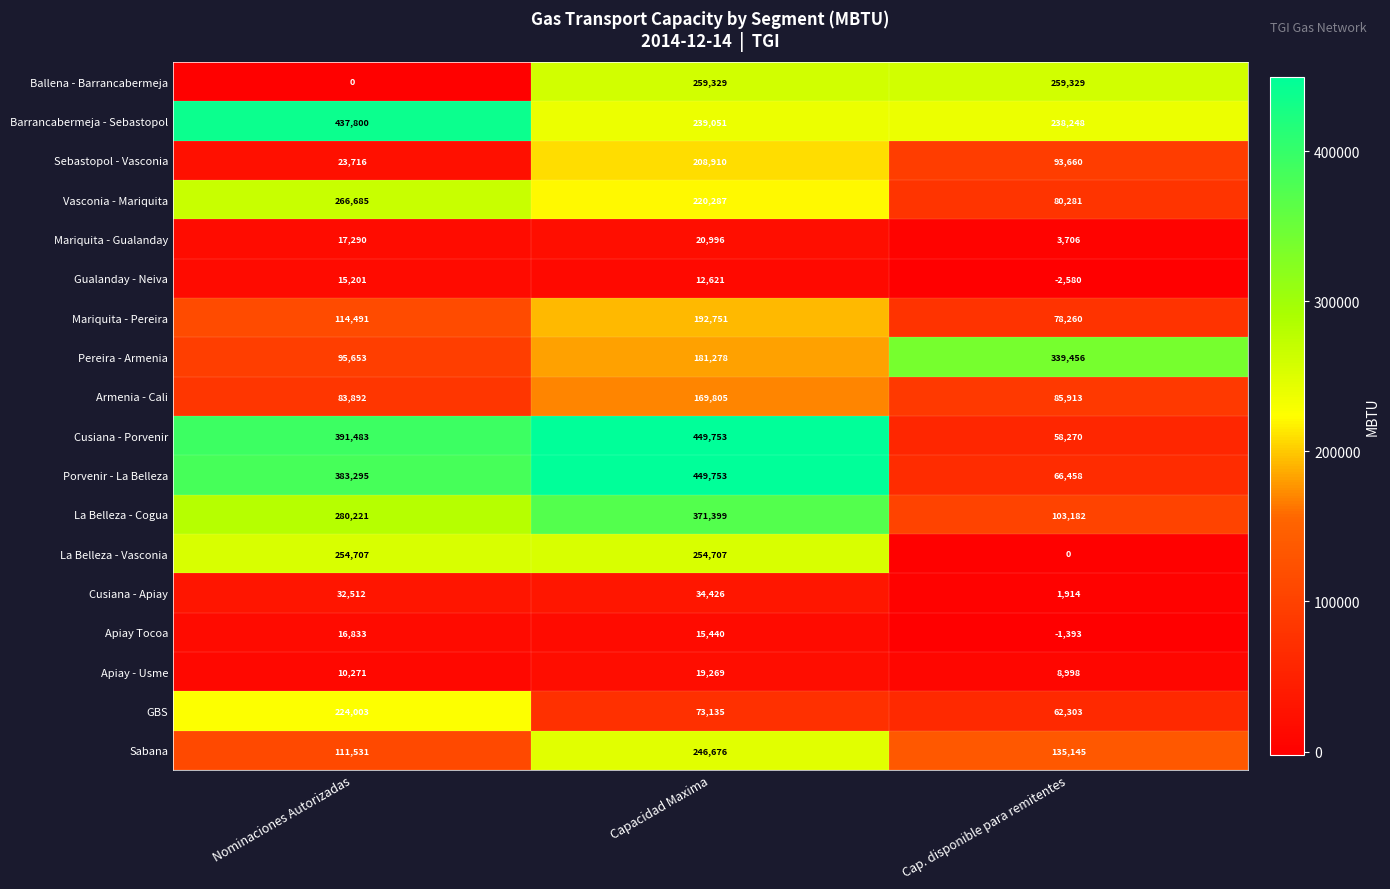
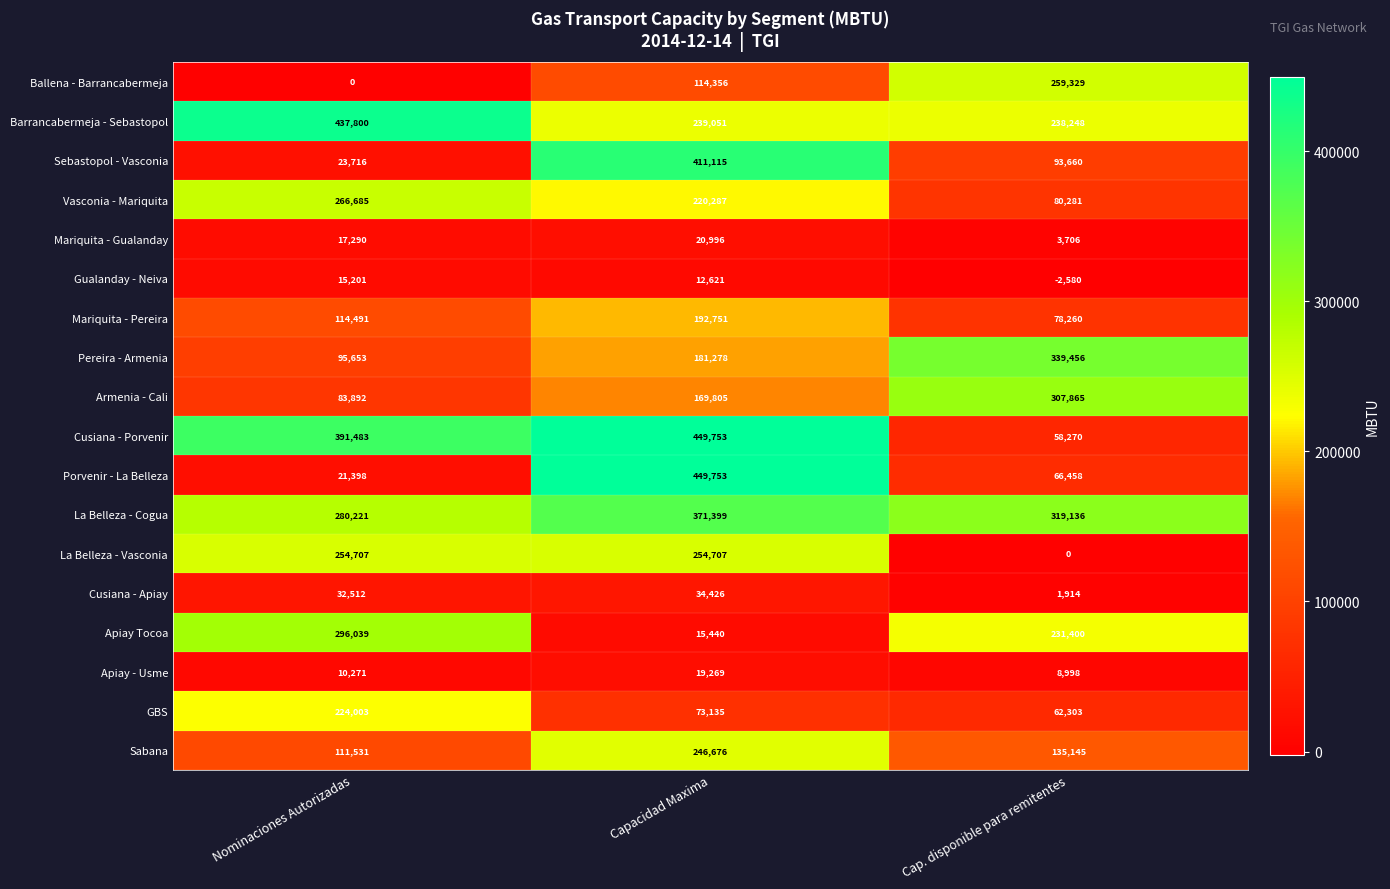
Ballena - Barrancabermeja, Capacidad Maxima: 259,329 -> 114,356
Sebastopol - Vasconia, Capacidad Maxima: 208,910 -> 411,115
Armenia - Cali, Cap. disponible para remitentes: 85,913 -> 307,865
Porvenir - La Belleza, Nominaciones Autorizadas: 383,295 -> 21,398
La Belleza - Cogua, Cap. disponible para remitentes: 103,182 -> 319,136
Apiay Tocoa, Nominaciones Autorizadas: 16,833 -> 296,039
Apiay Tocoa, Cap. disponible para remitentes: -1,393 -> 231,400
